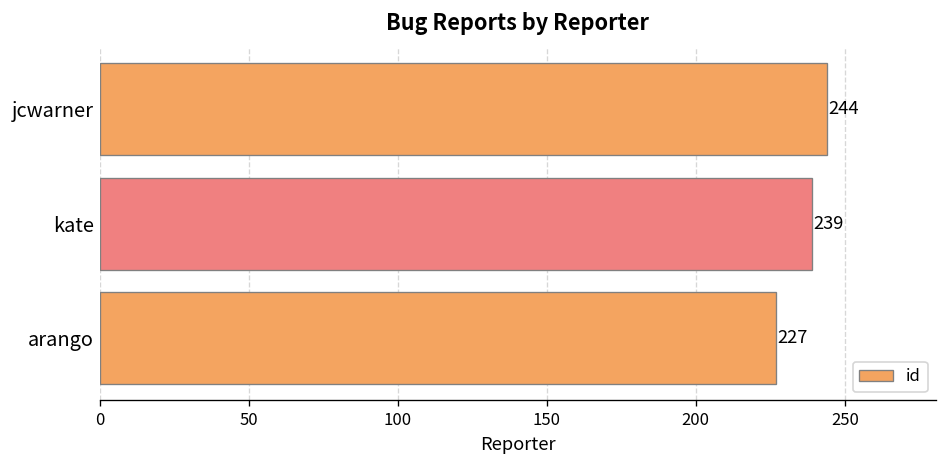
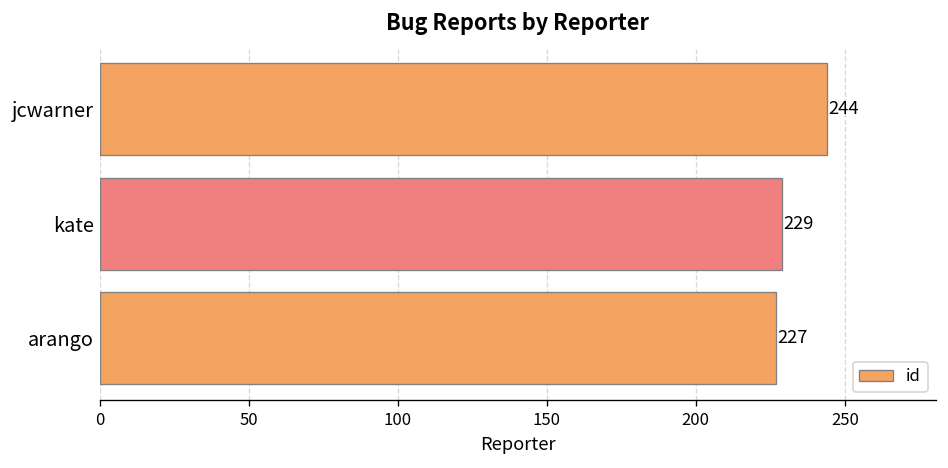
kate: 239 -> 229
